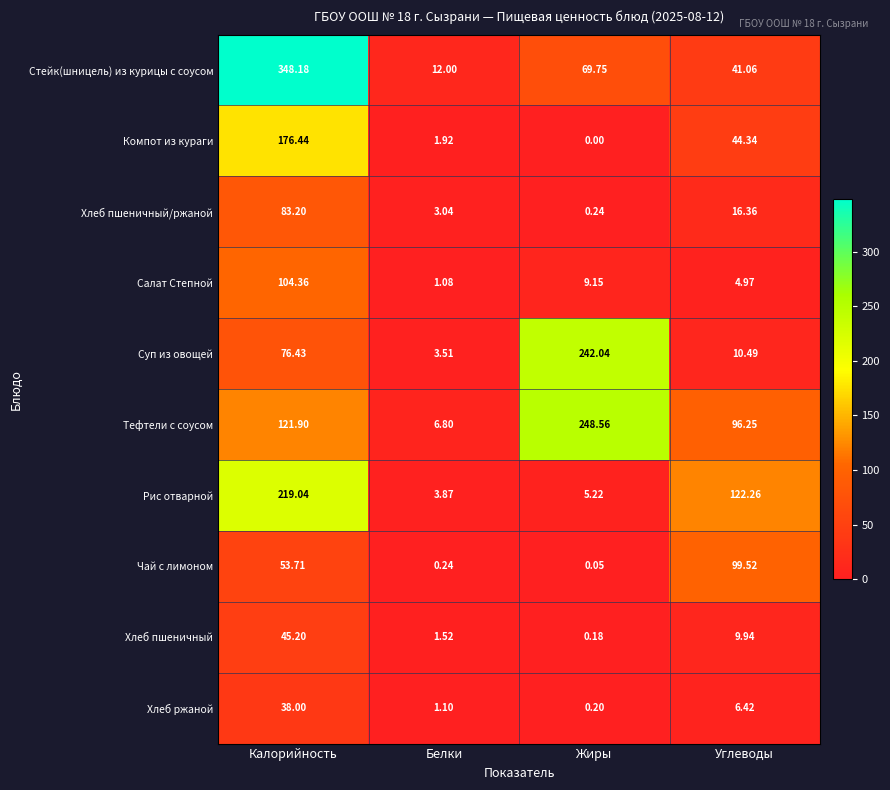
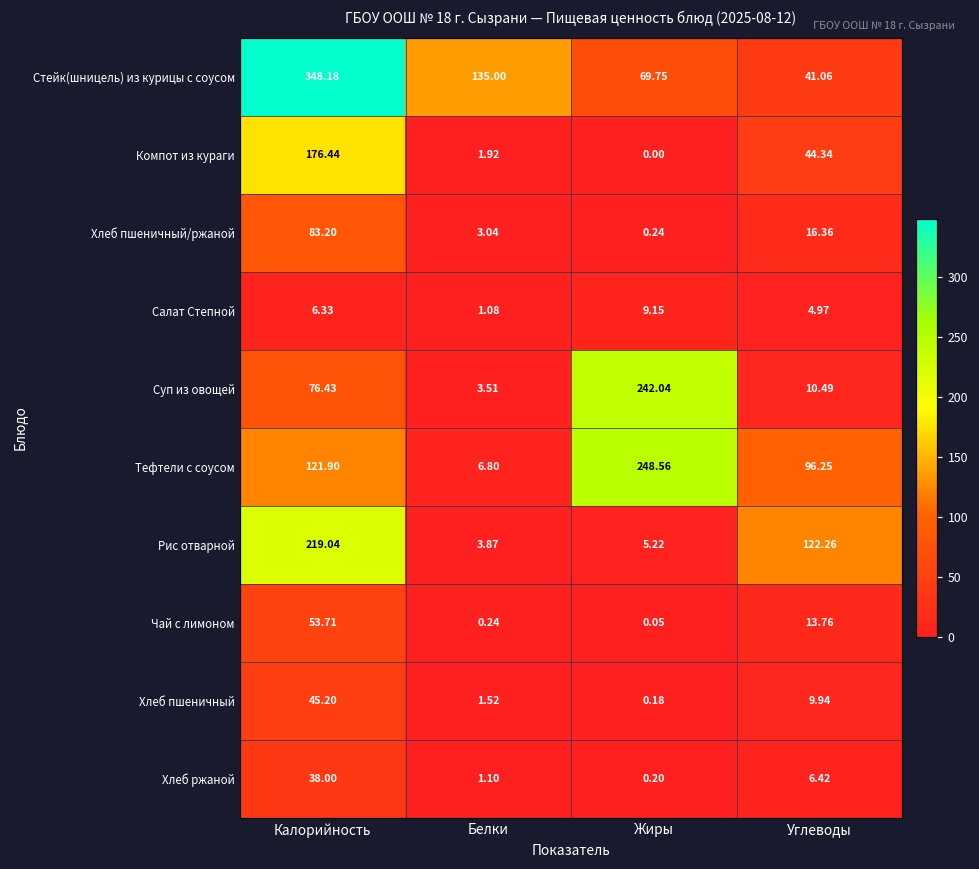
Стейк(шницель) из курицы с соусом, Белки: 12.00 -> 135.00
Салат Степной, Калорийность: 104.36 -> 6.33
Чай с лимоном, Углеводы: 99.52 -> 13.76
